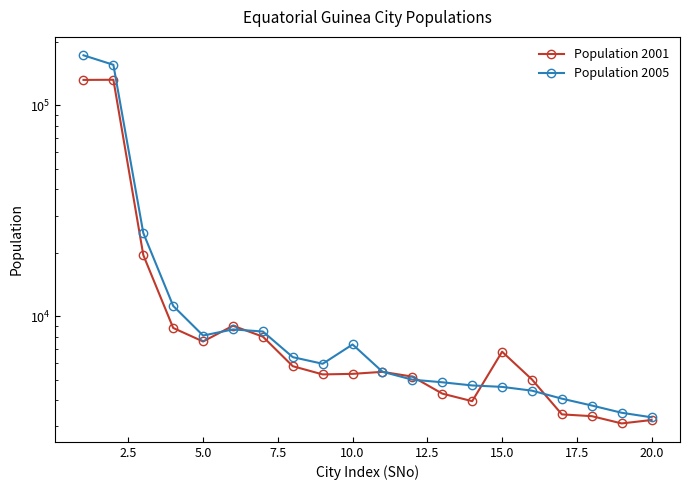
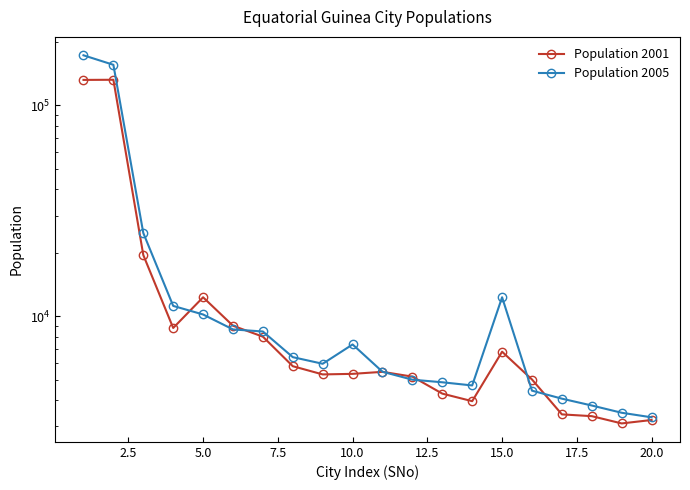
Population 2001, 5.0: 7600 -> 12000
Population 2005, 5.0: 8100 -> 10000
Population 2005, 15.0: 4600 -> 12000
